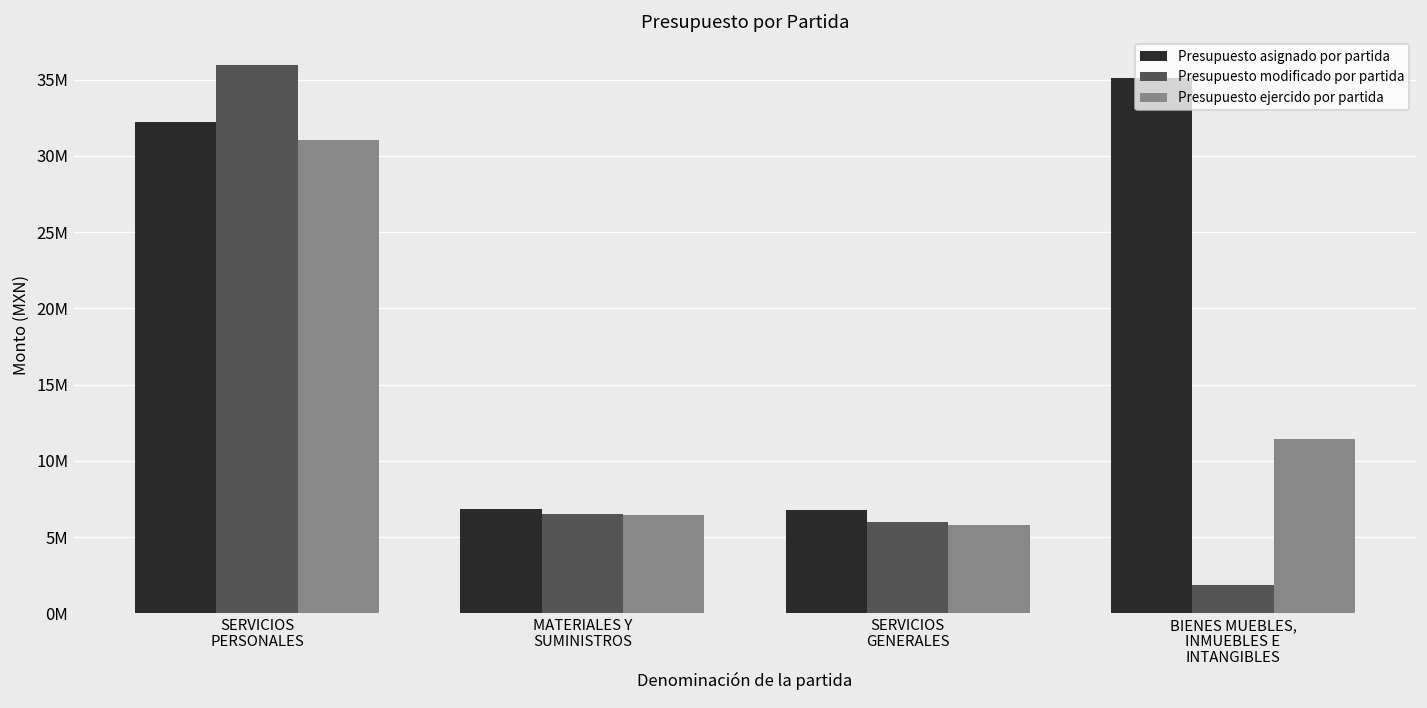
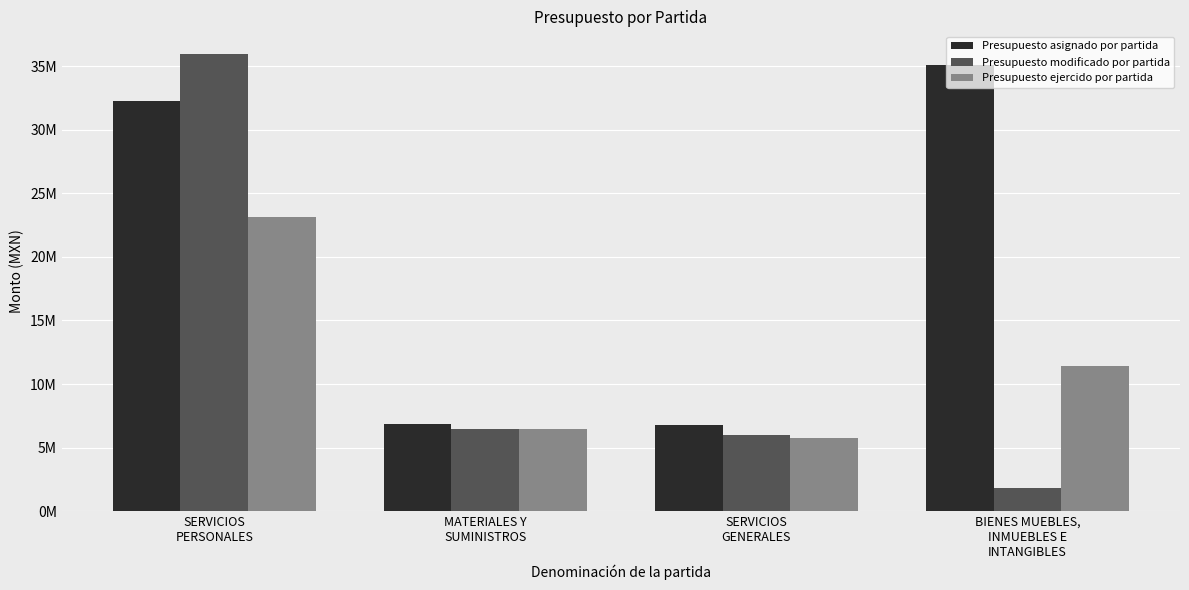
Presupuesto ejercido por partida, SERVICIOS PERSONALES: 31000000 -> 23100000
